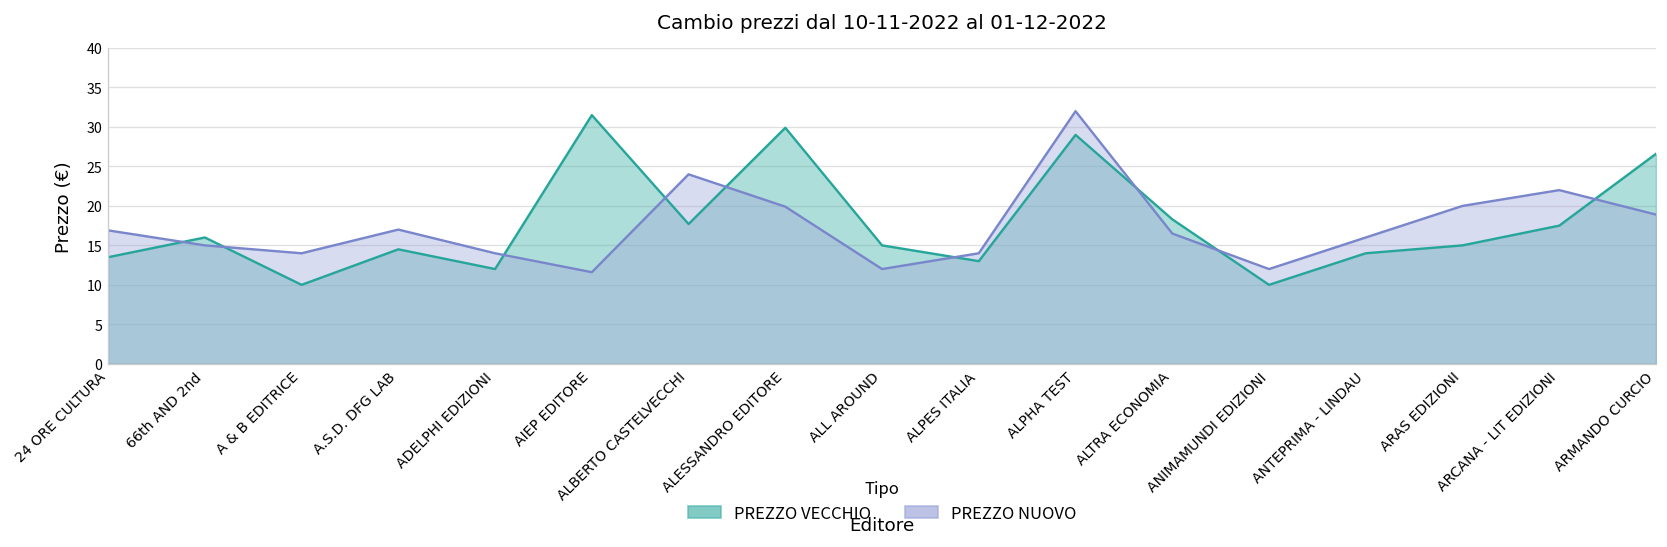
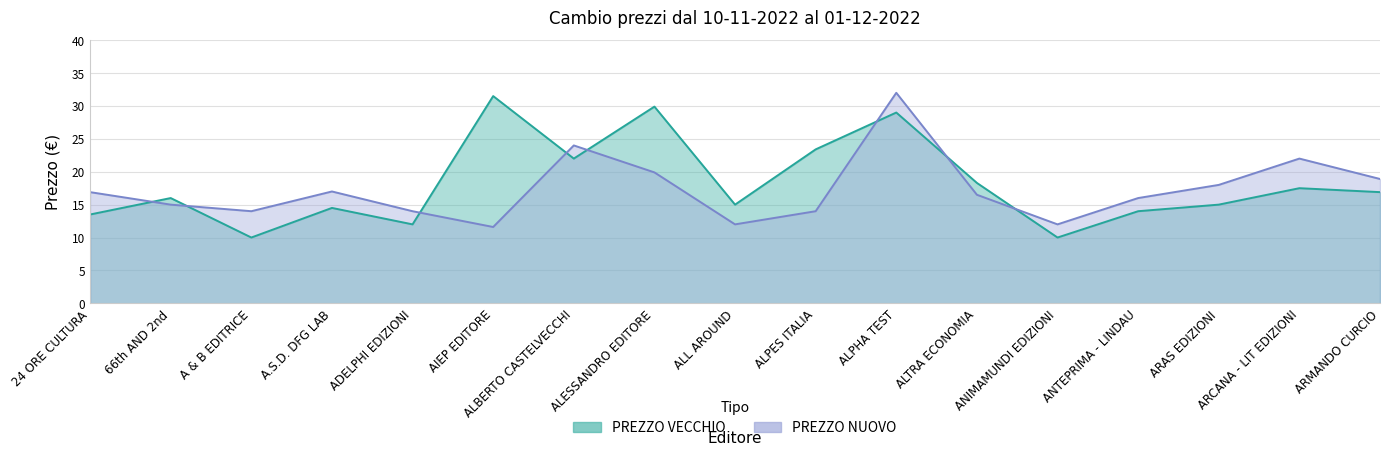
PREZZO VECCHIO, ALBERTO CASTELVECCHI: 18 -> 22
PREZZO VECCHIO, ALPES ITALIA: 13 -> 23
PREZZO NUOVO, ARAS EDIZIONI: 20 -> 18
PREZZO VECCHIO, ARMANDO CURCIO: 27 -> 17
